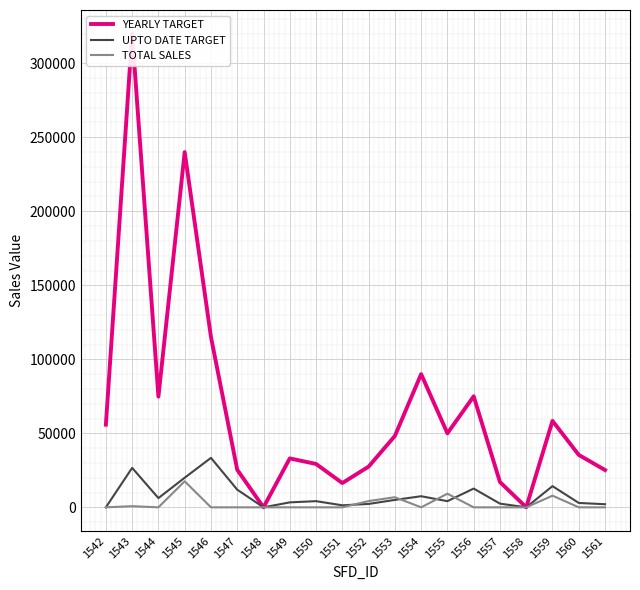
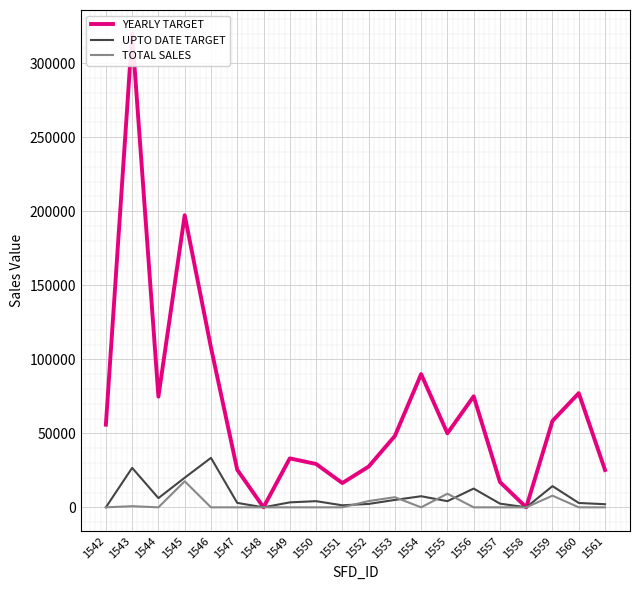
YEARLY TARGET, 1545: 240000 -> 197000
YEARLY TARGET, 1546: 115000 -> 108000
UPTO DATE TARGET, 1547: 12000 -> 3000
YEARLY TARGET, 1560: 35000 -> 77000
